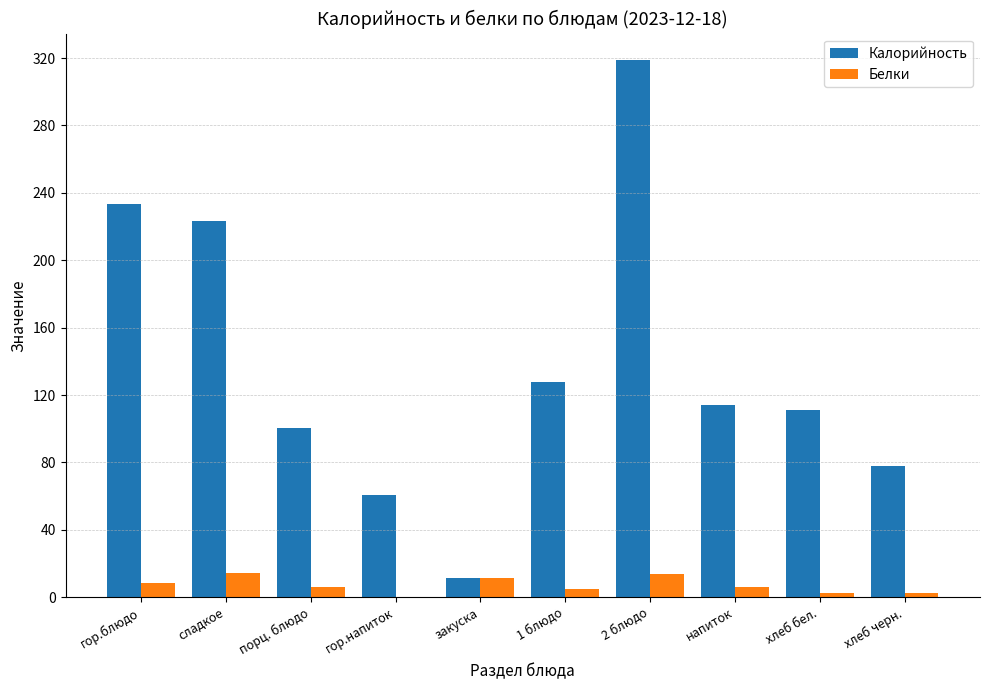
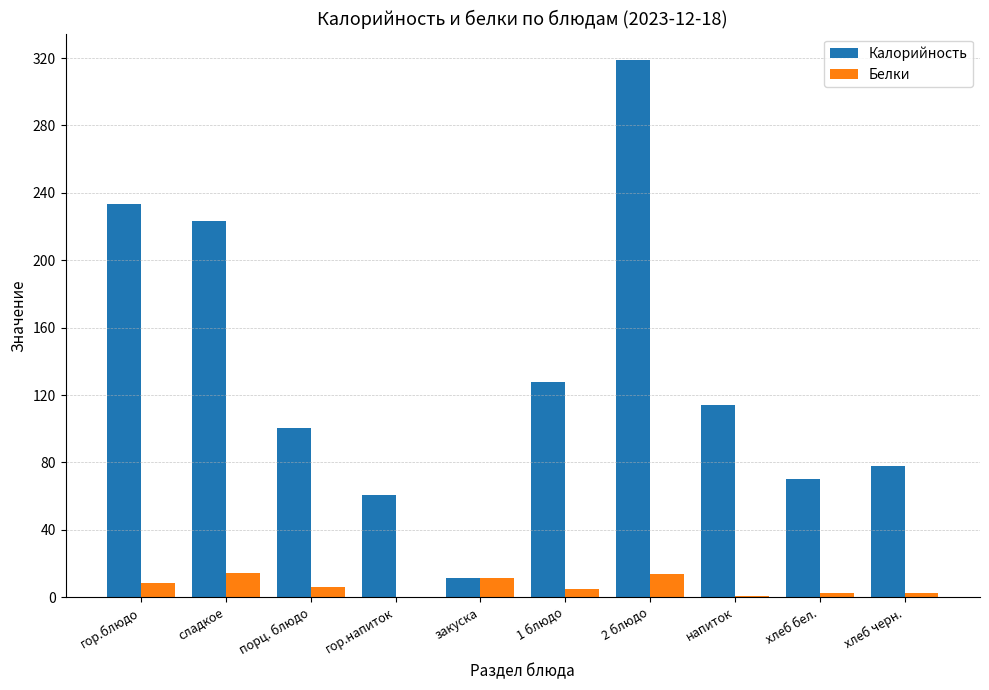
Белки, напиток: 6 -> 1
Калорийность, хлеб бел.: 111 -> 70
